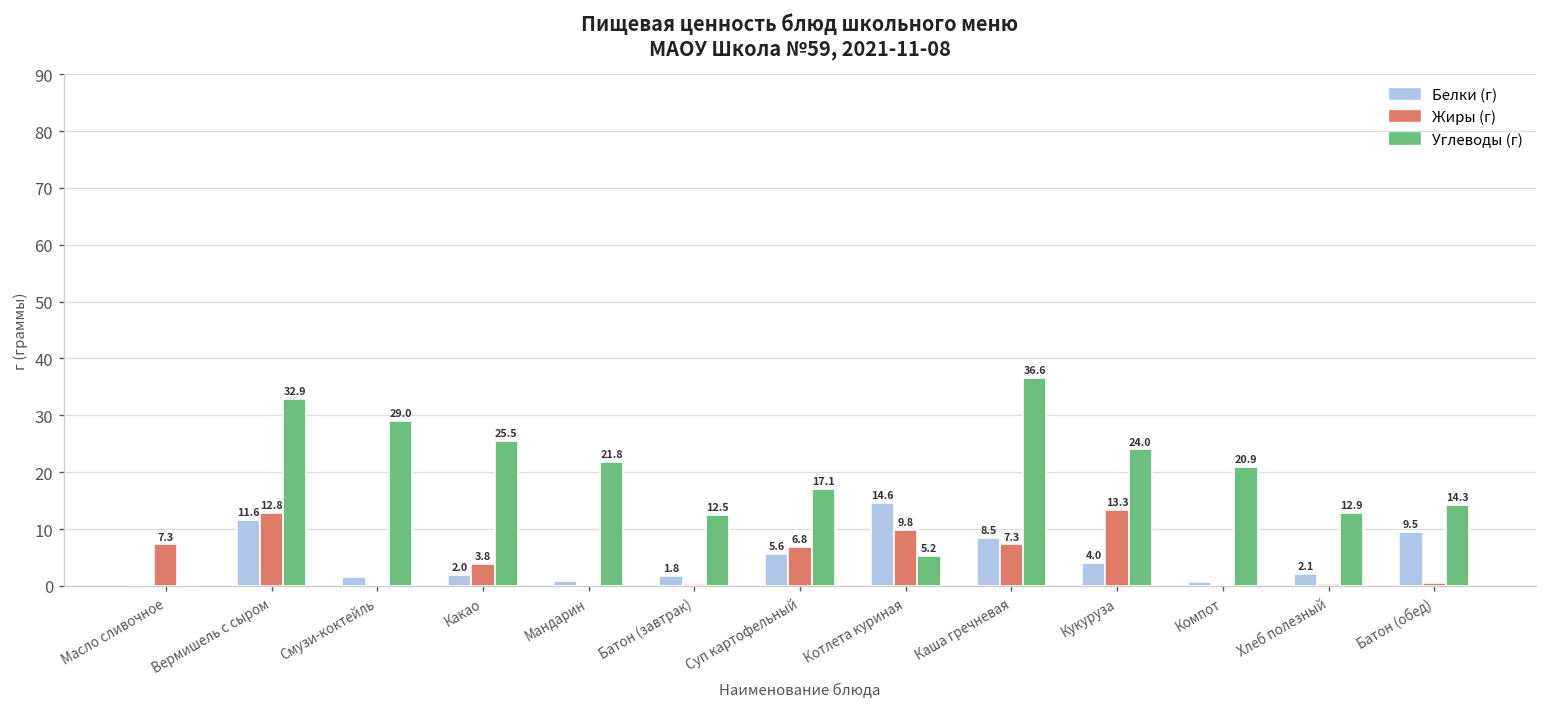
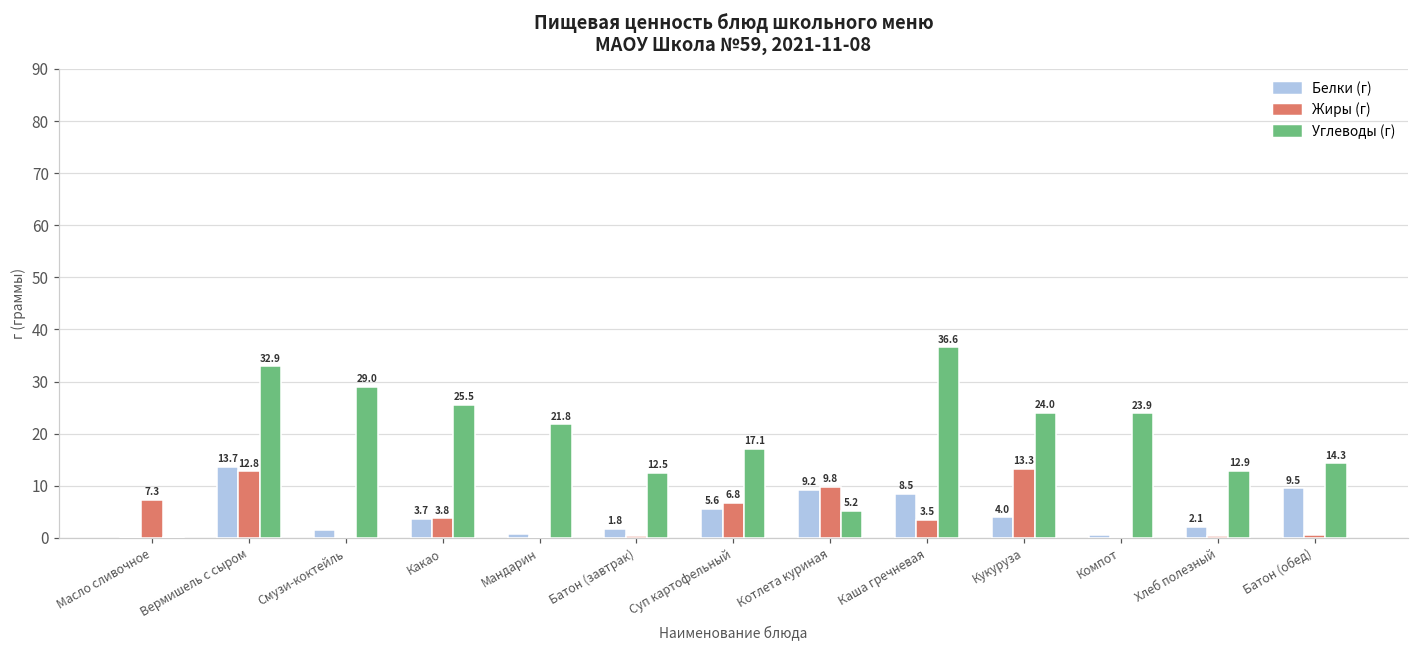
Белки (г), Вермишель с сыром: 11.6 -> 13.7
Белки (г), Какао: 2.0 -> 3.7
Белки (г), Котлета куриная: 14.6 -> 9.2
Жиры (г), Каша гречневая: 7.3 -> 3.5
Углеводы (г), Компот: 20.9 -> 23.9
